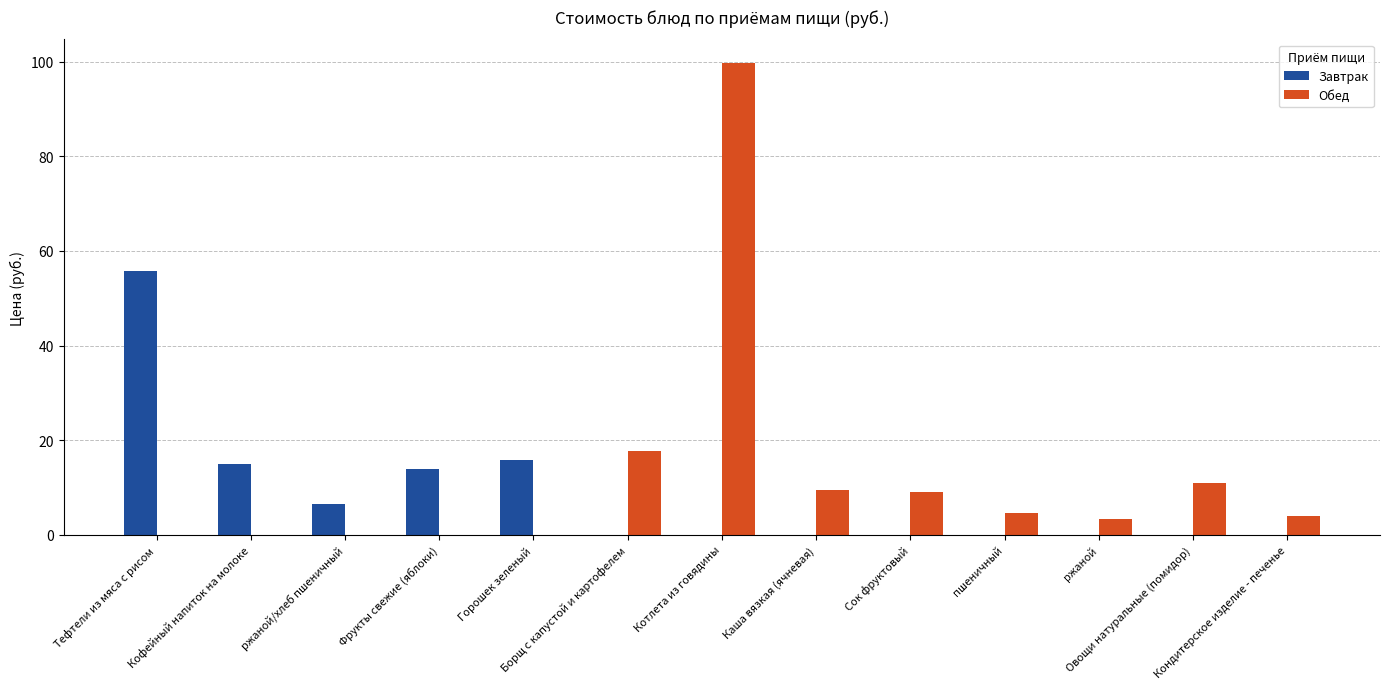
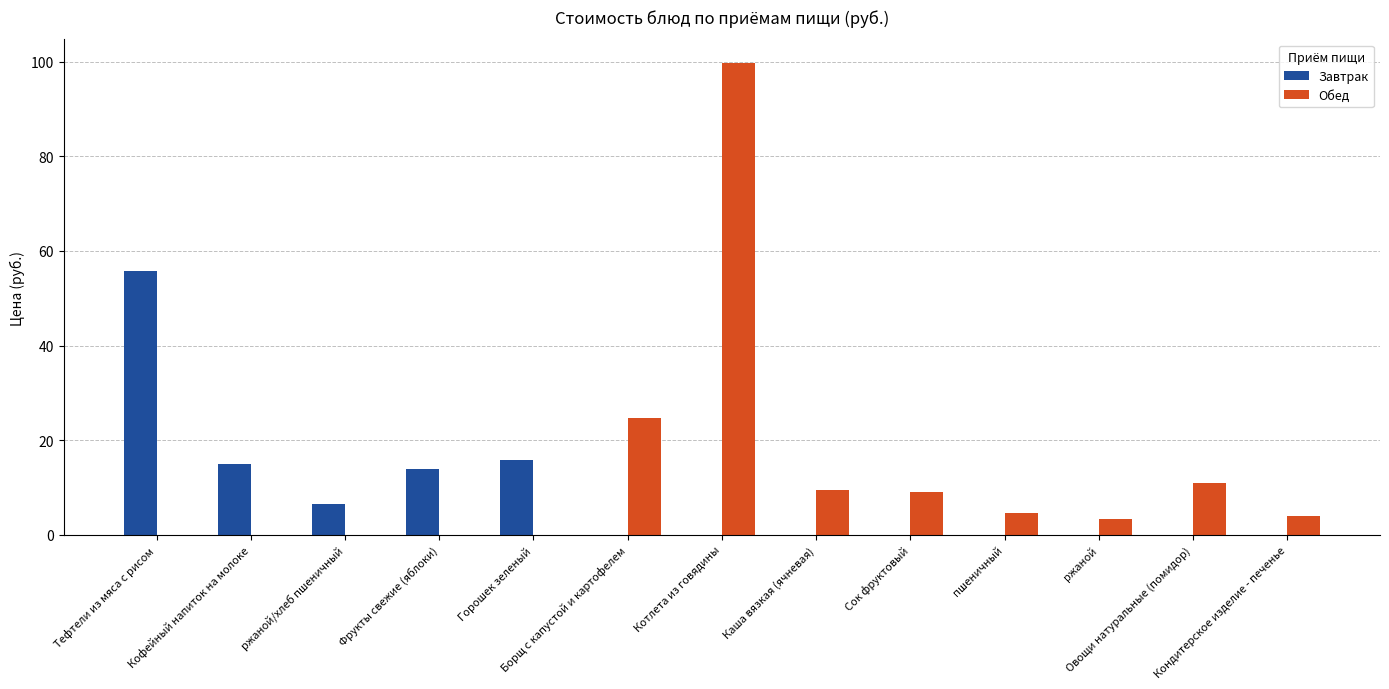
Обед, Борщ с капустой и картофелем: 18 -> 25
